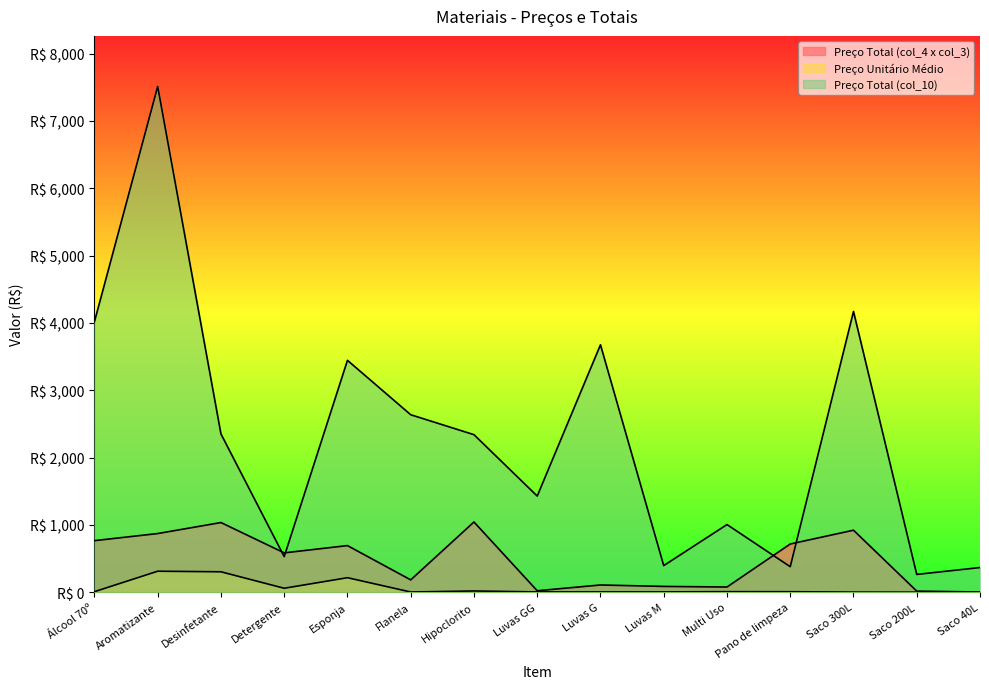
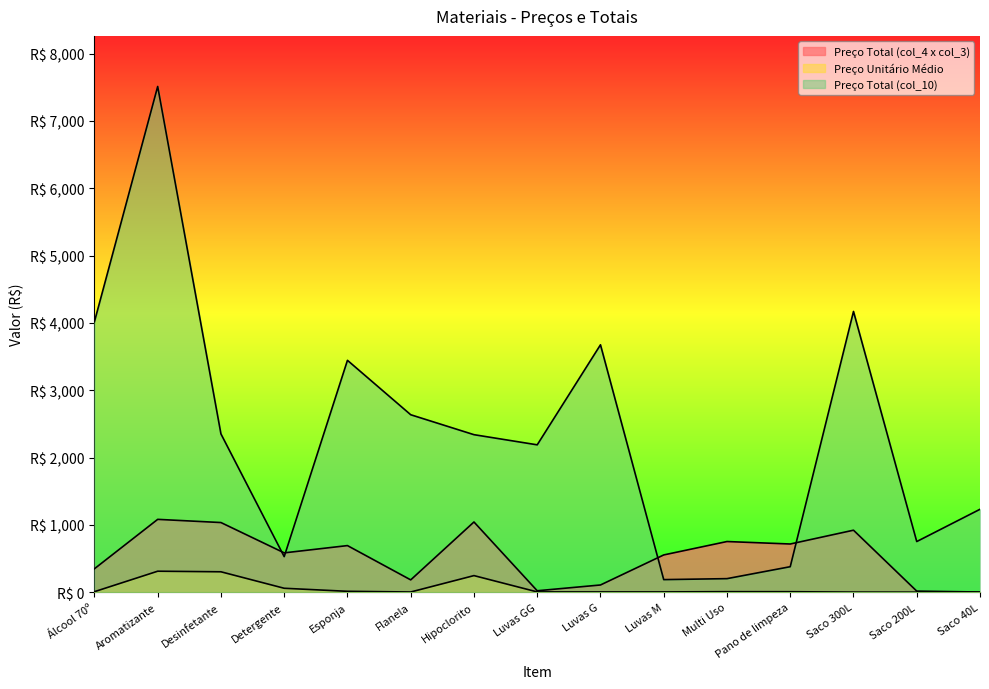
Preço Total (col_4 x col_3), Álcool 70º: R$ 800 -> R$ 300
Preço Total (col_4 x col_3), Aromatizante: R$ 900 -> R$ 1,100
Preço Unitário Médio, Esponja: R$ 200 -> R$ 0
Preço Unitário Médio, Hipoclorito: R$ 0 -> R$ 200
Preço Total (col_10), Luvas GG: R$ 1,400 -> R$ 2,200
Preço Total (col_4 x col_3), Luvas M: R$ 100 -> R$ 600
Preço Total (col_10), Luvas M: R$ 400 -> R$ 200
Preço Total (col_4 x col_3), Multi Uso: R$ 100 -> R$ 800
Preço Total (col_10), Multi Uso: R$ 1,000 -> R$ 200
Preço Total (col_10), Saco 200L: R$ 300 -> R$ 800
Preço Total (col_10), Saco 40L: R$ 400 -> R$ 1,200
